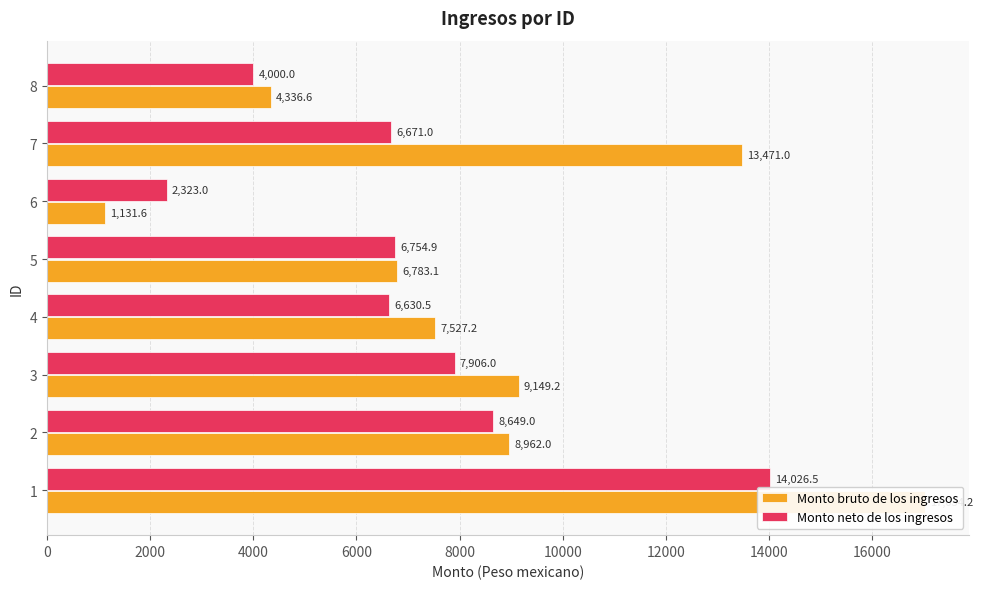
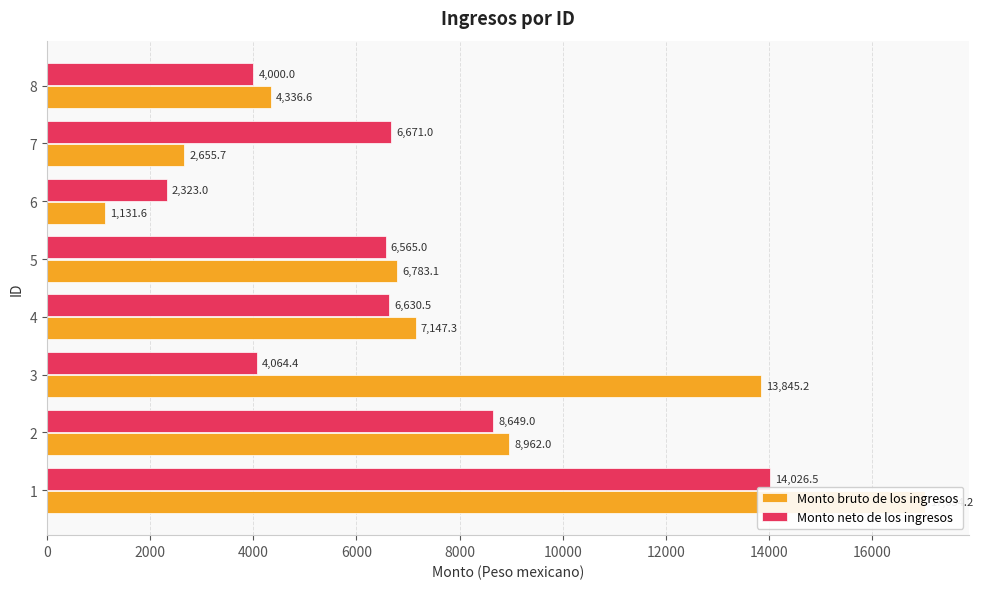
Monto bruto de los ingresos, 7: 13,471.0 -> 2,655.7
Monto neto de los ingresos, 5: 6,754.9 -> 6,565.0
Monto bruto de los ingresos, 4: 7,527.2 -> 7,147.3
Monto neto de los ingresos, 3: 7,906.0 -> 4,064.4
Monto bruto de los ingresos, 3: 9,149.2 -> 13,845.2
